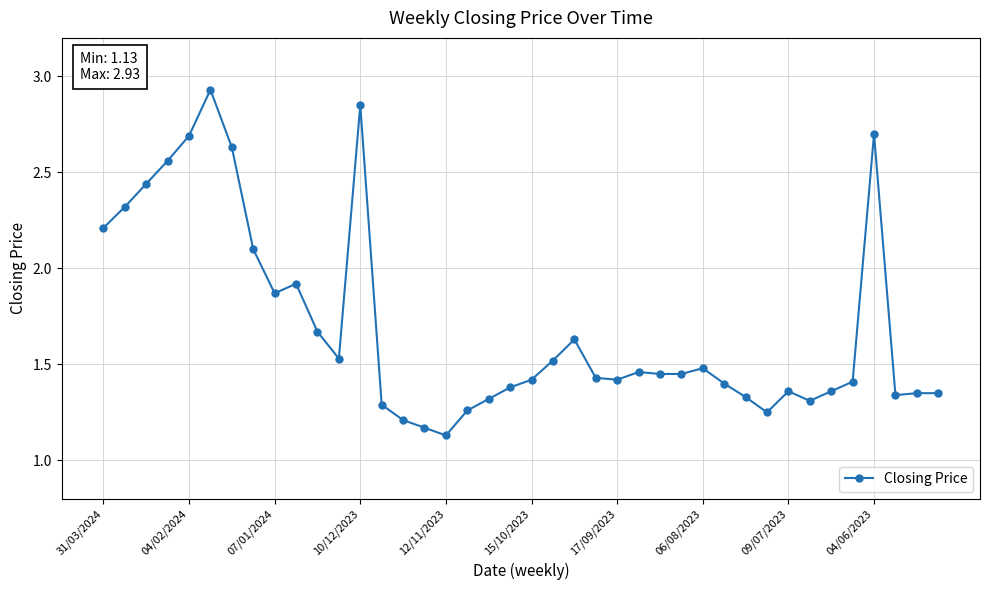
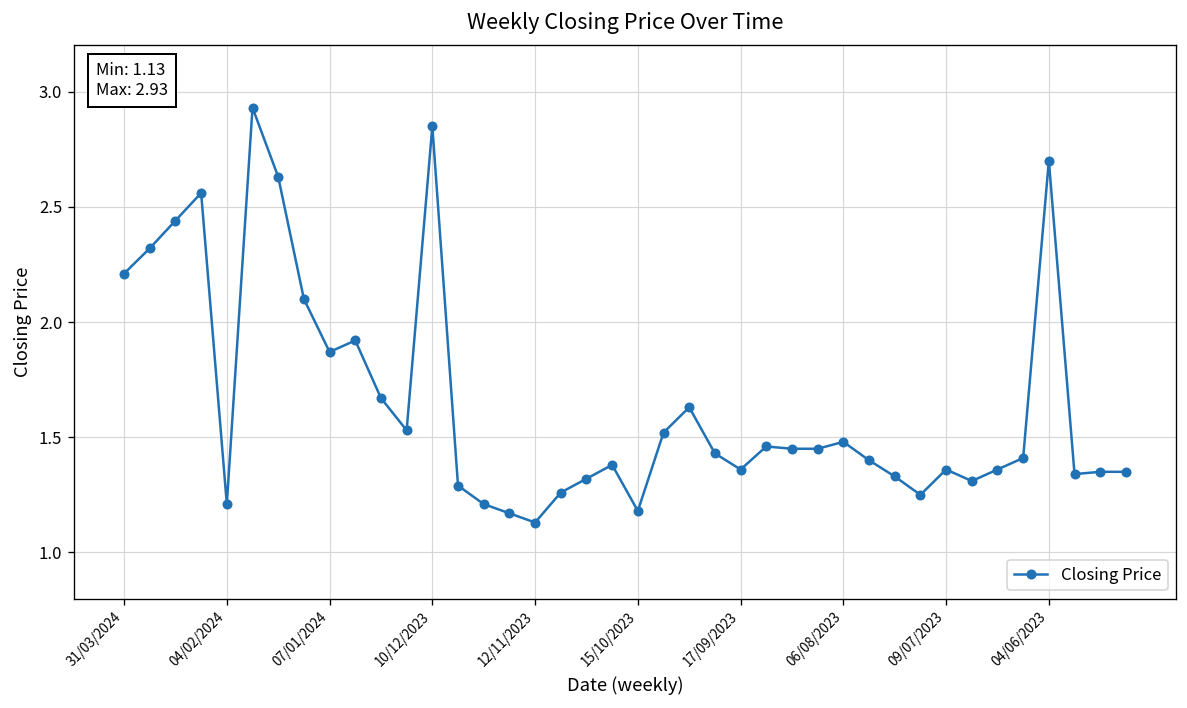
04/02/2024: 2.69 -> 1.21
15/10/2023: 1.42 -> 1.18
17/09/2023: 1.42 -> 1.36
